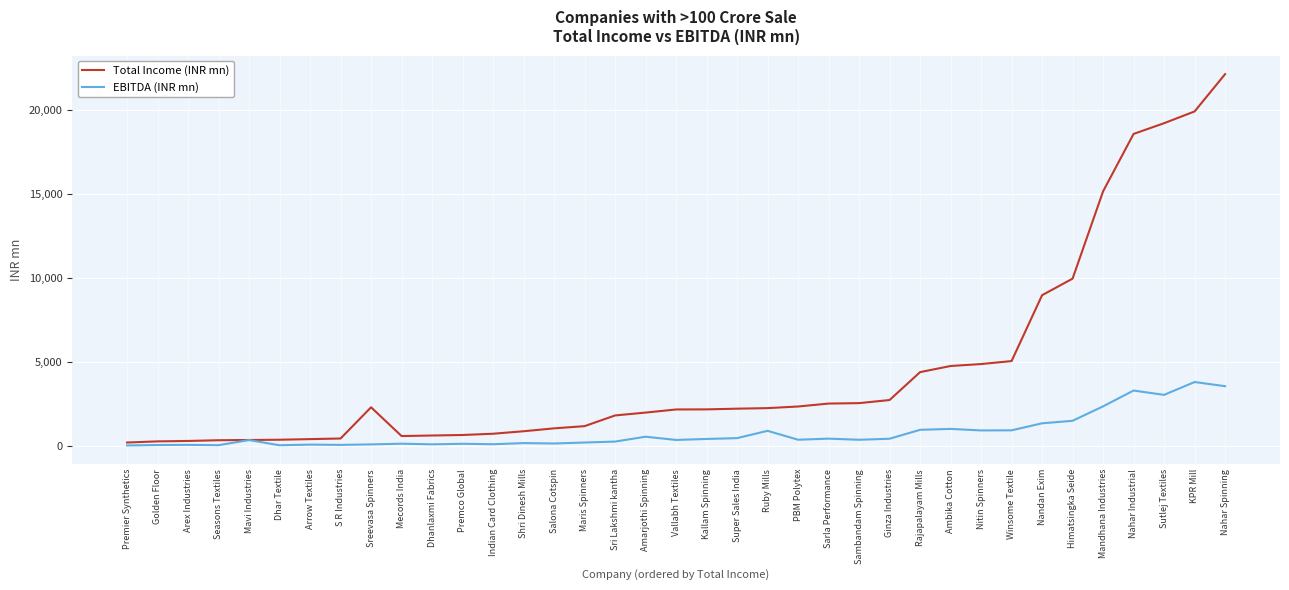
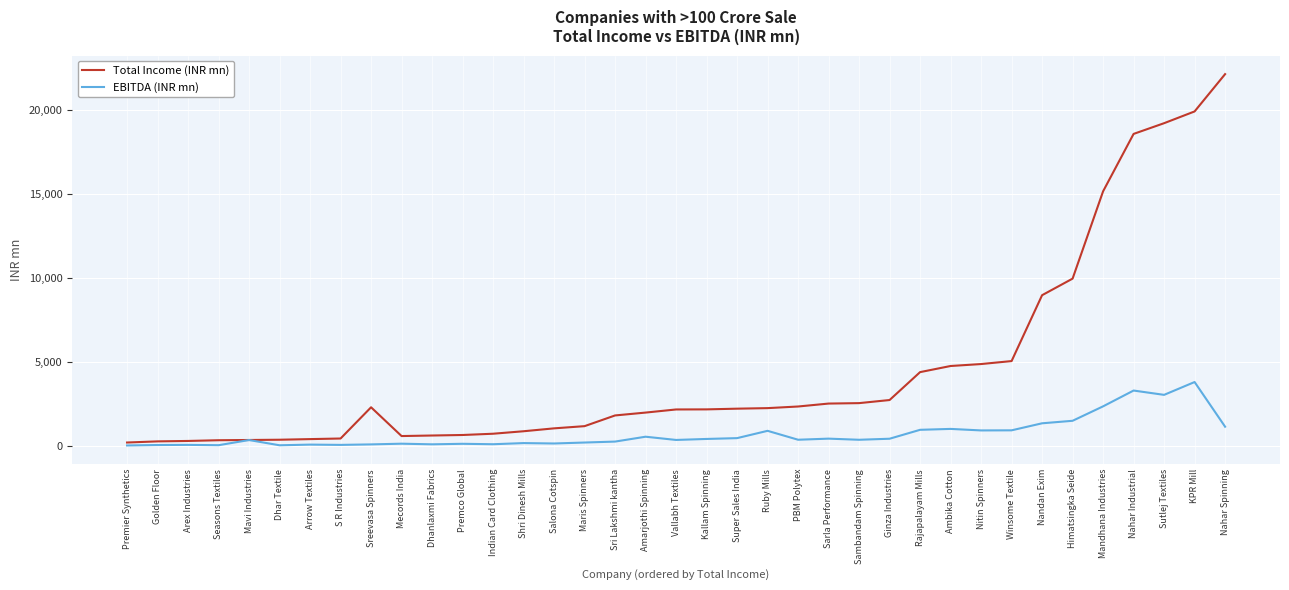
EBITDA (INR mn), Nahar Spinning: 3,600 -> 1,200
